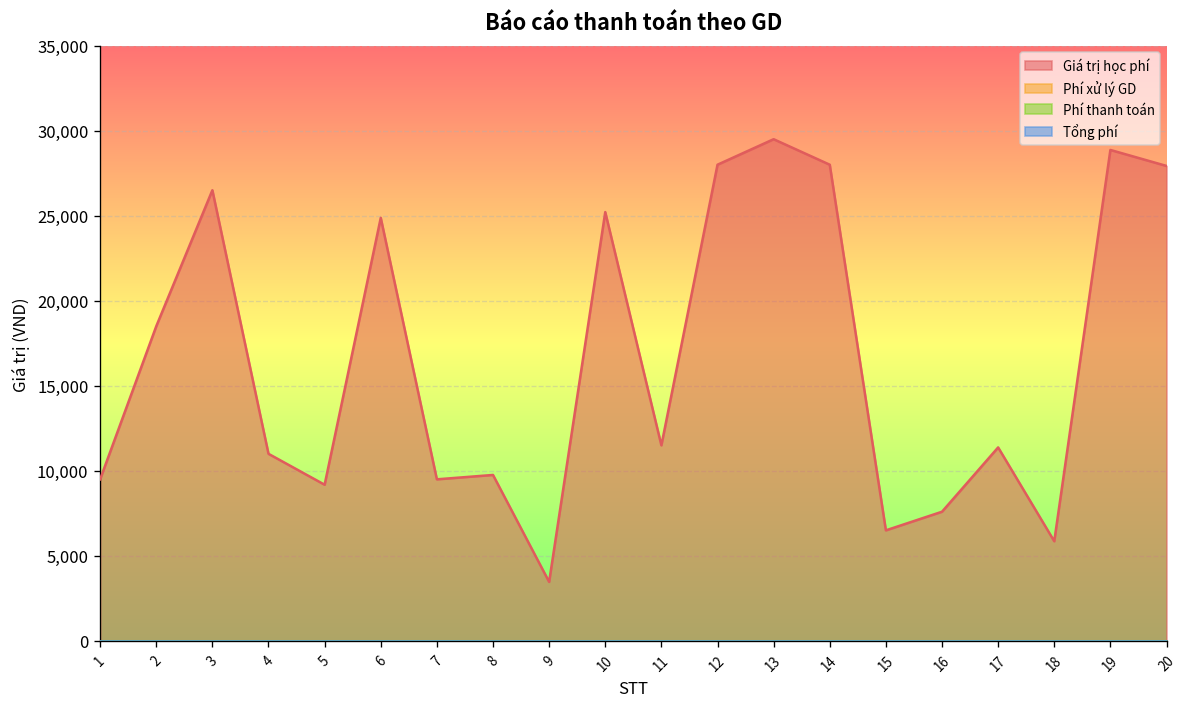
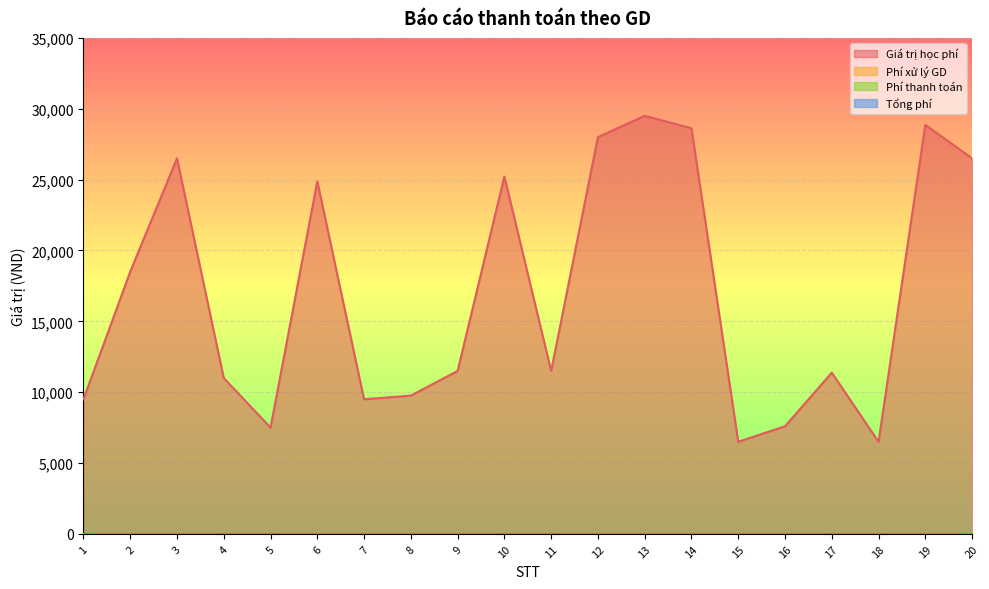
Giá trị học phí, 5: 9,200 -> 7,500
Giá trị học phí, 9: 3,500 -> 11,500
Giá trị học phí, 14: 28,000 -> 28,600
Giá trị học phí, 18: 5,900 -> 6,500
Giá trị học phí, 20: 27,900 -> 26,500
